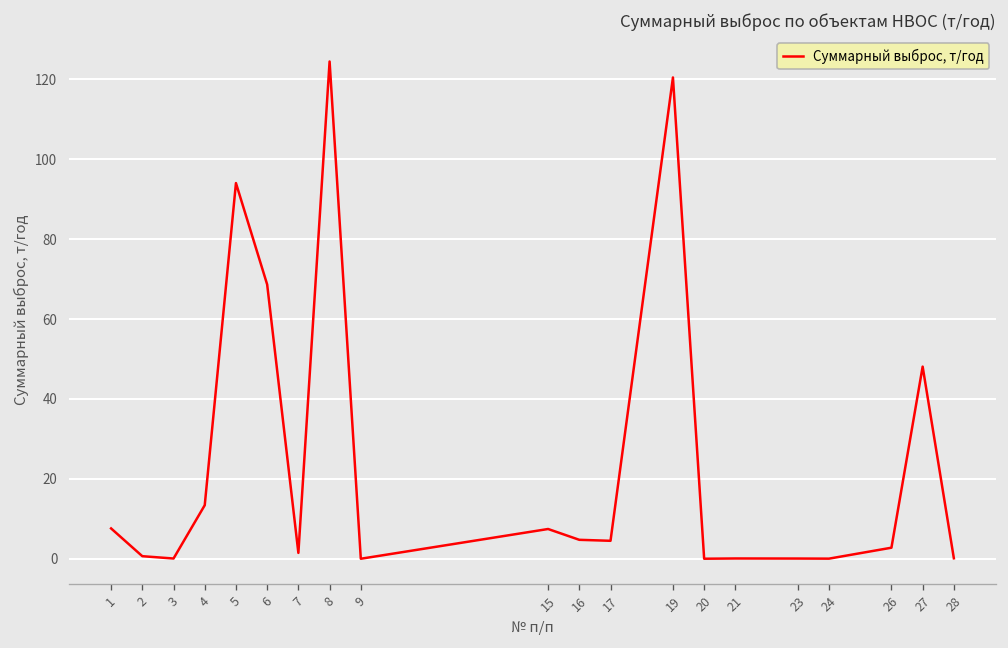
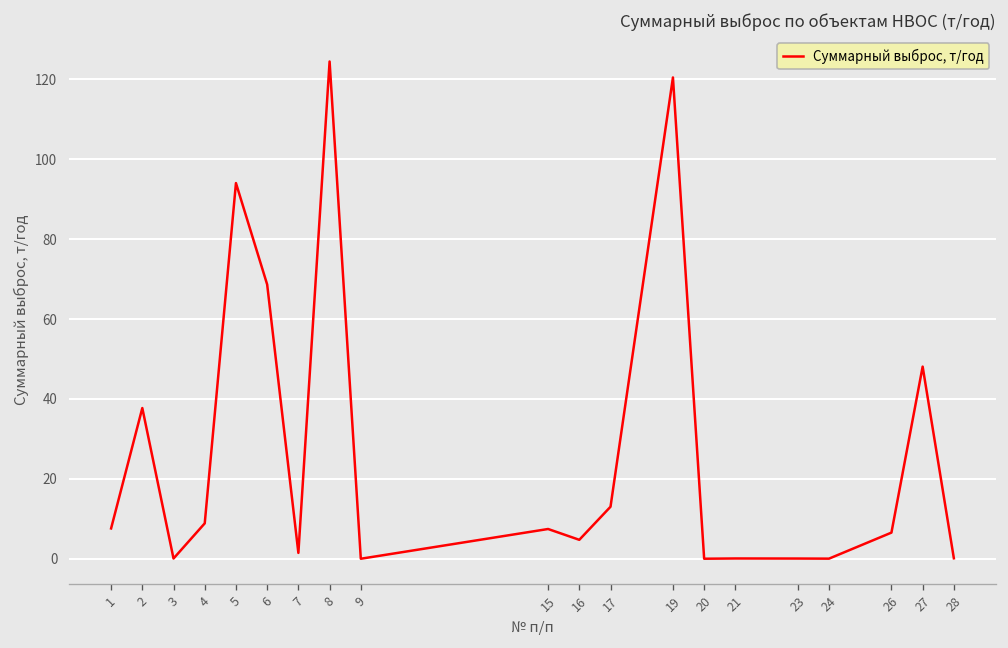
2: 1 -> 38
4: 13 -> 9
17: 4 -> 13
26: 3 -> 7
